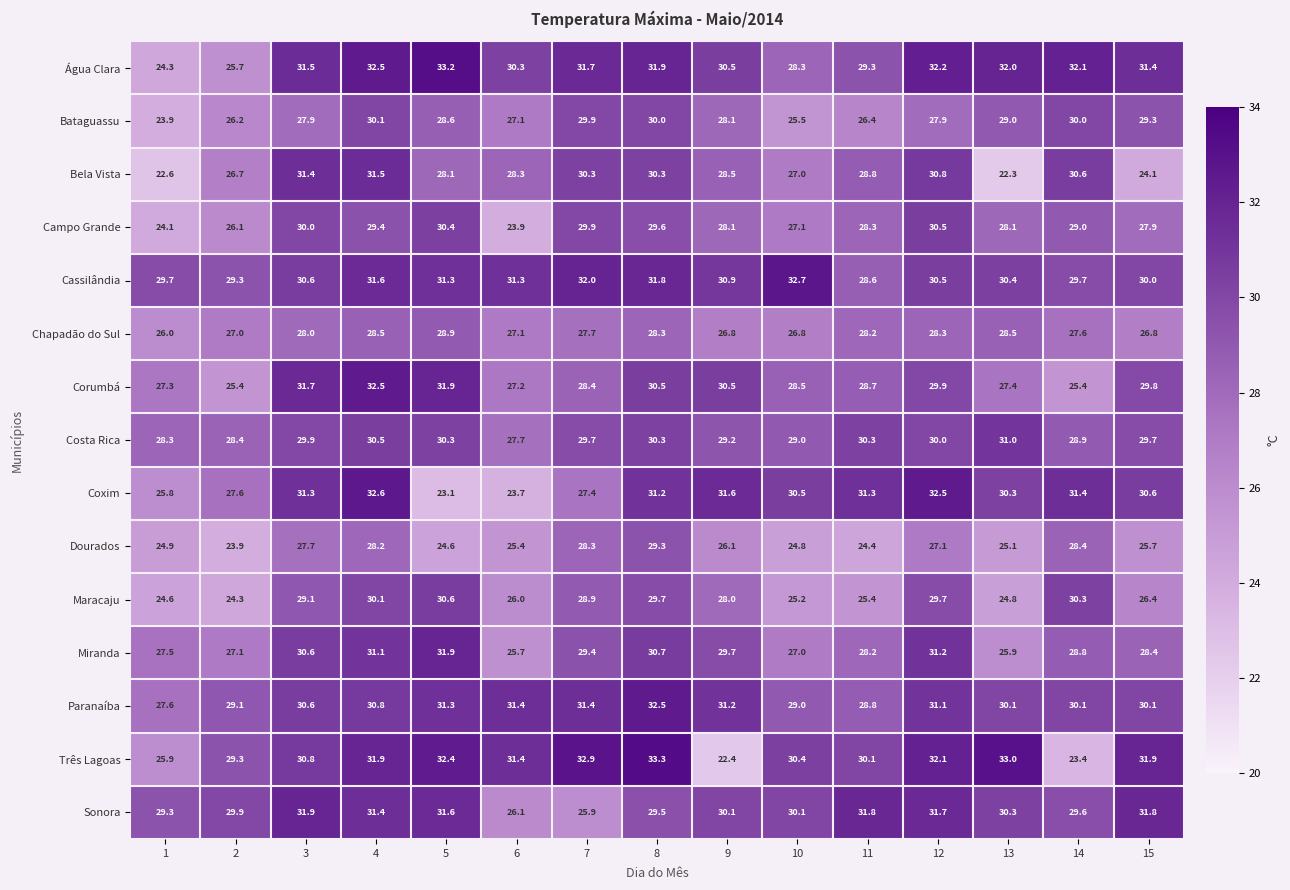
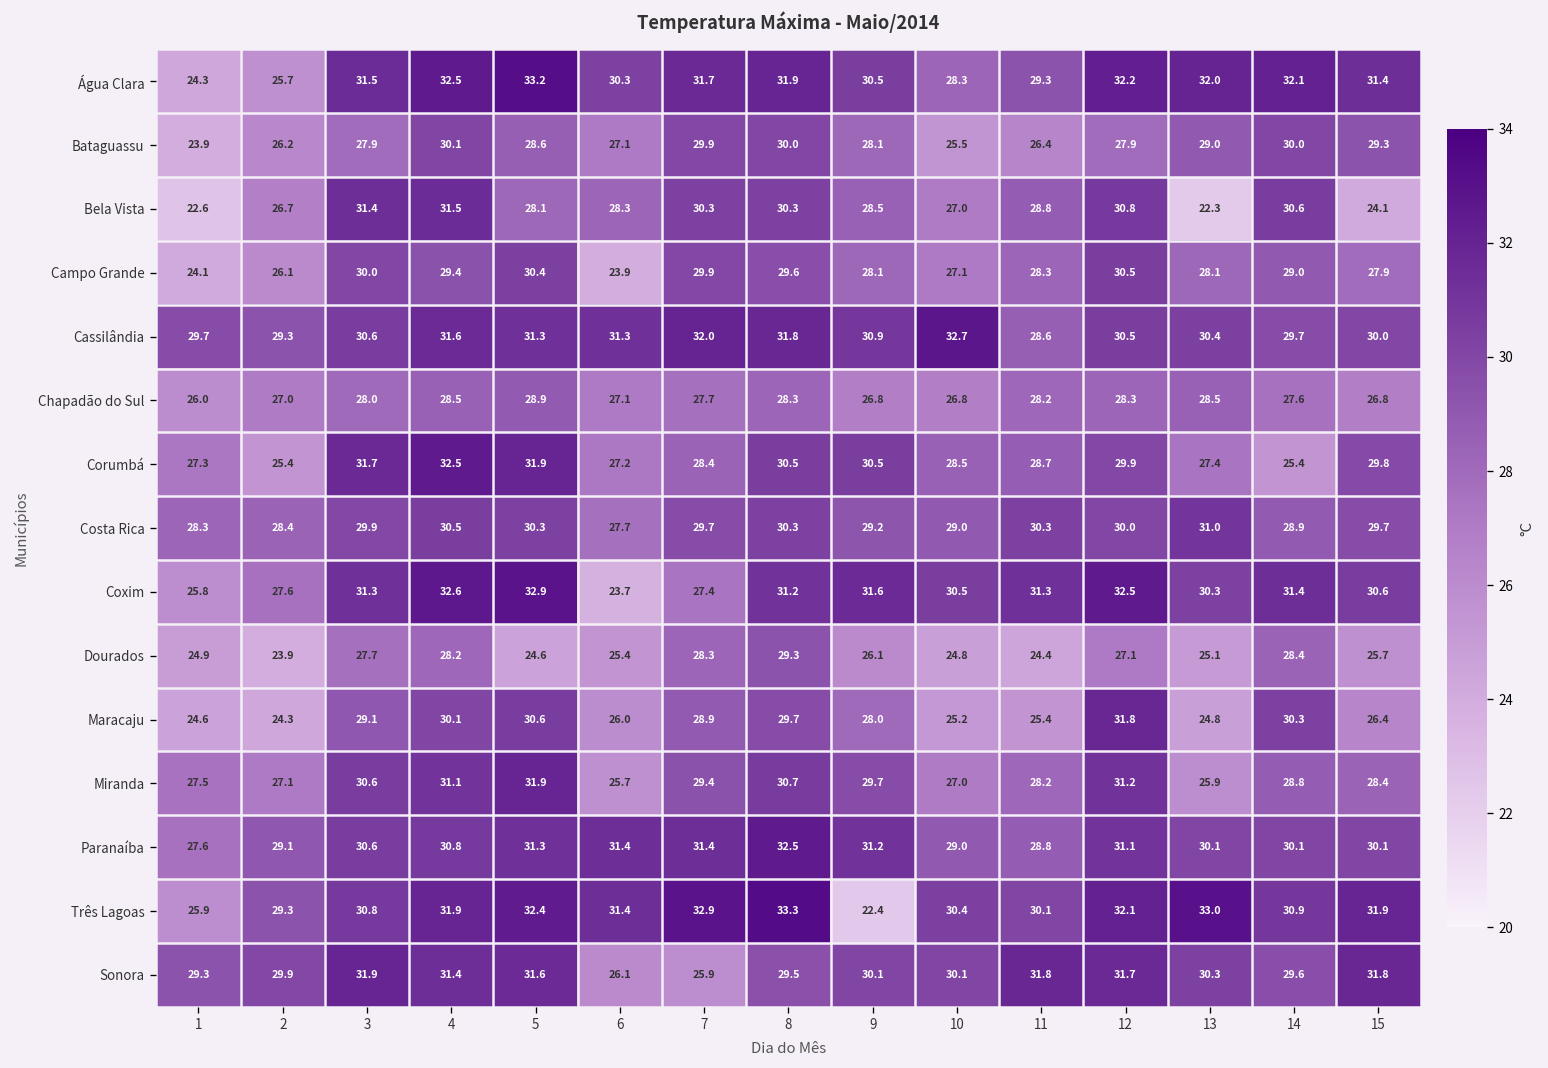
Coxim, 5: 23.1 -> 32.9
Maracaju, 12: 29.7 -> 31.8
Três Lagoas, 14: 23.4 -> 30.9
